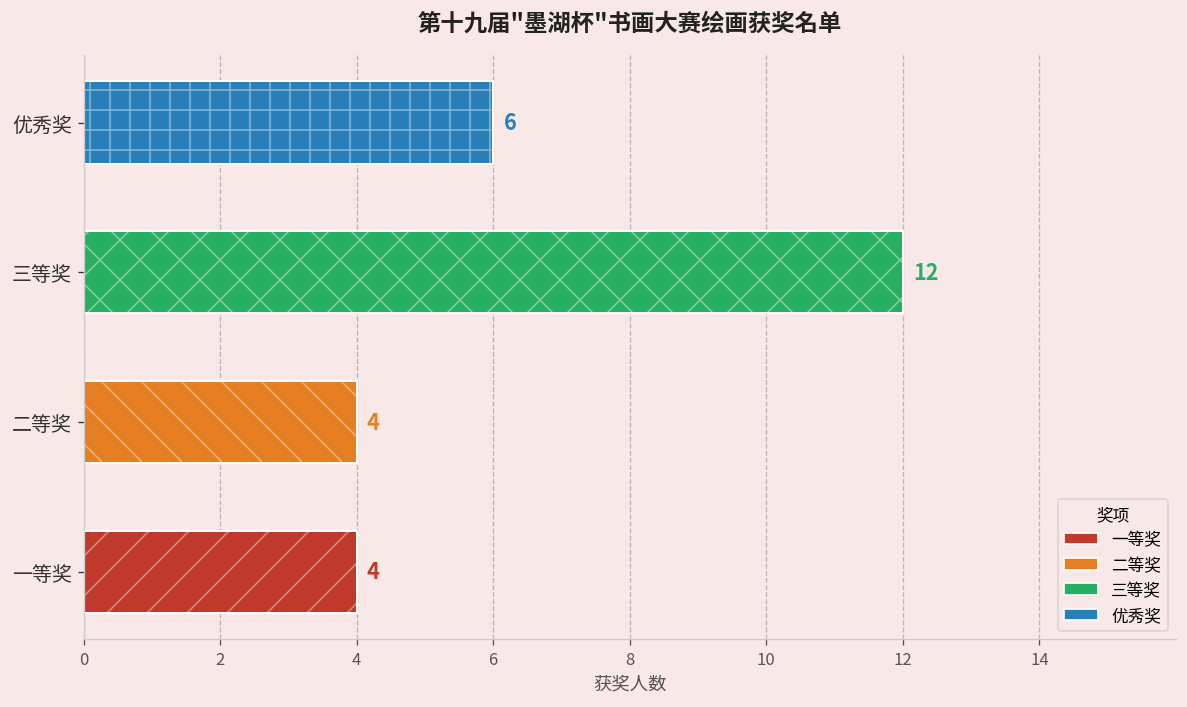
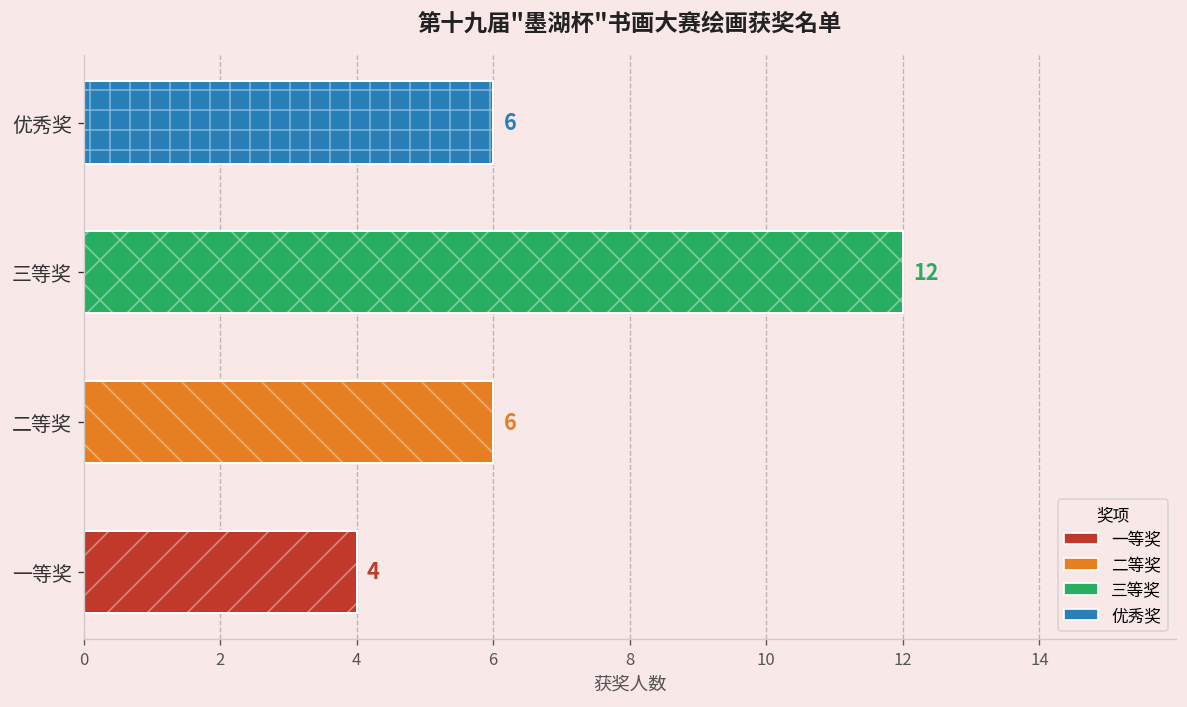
二等奖: 4 -> 6
